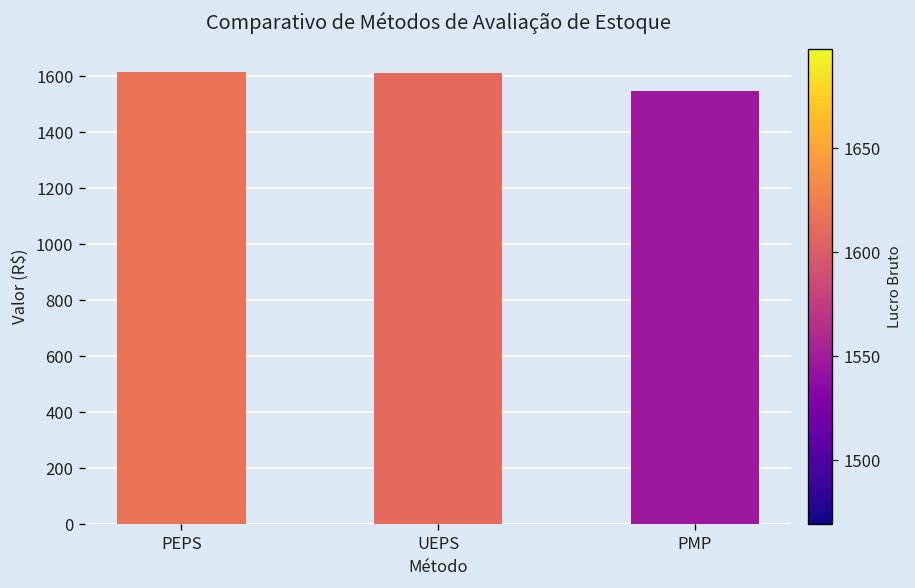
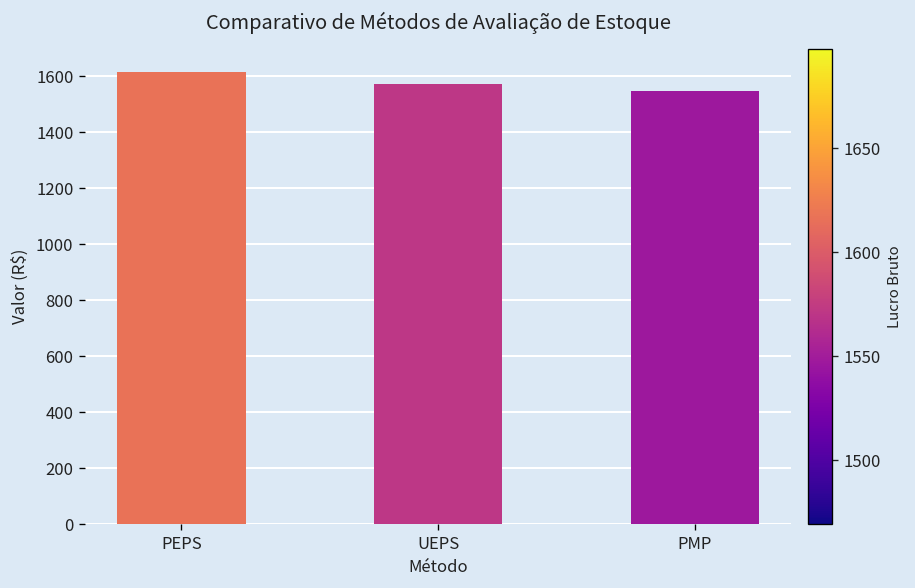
UEPS: 1610 -> 1570
